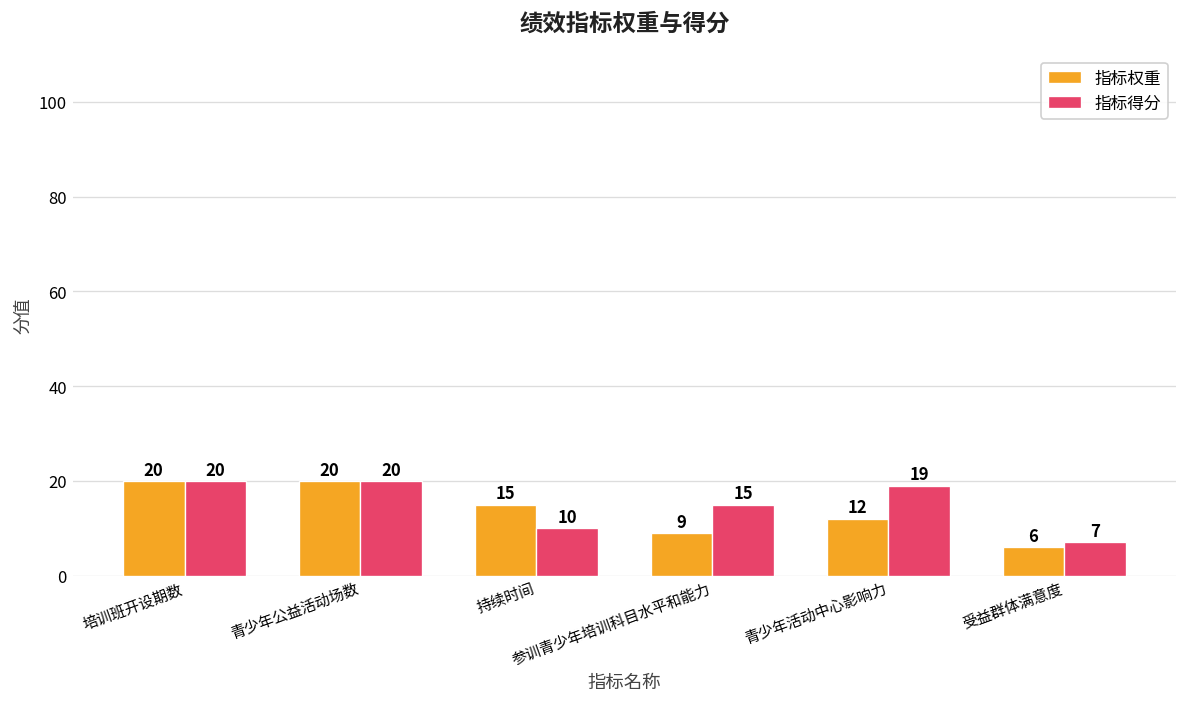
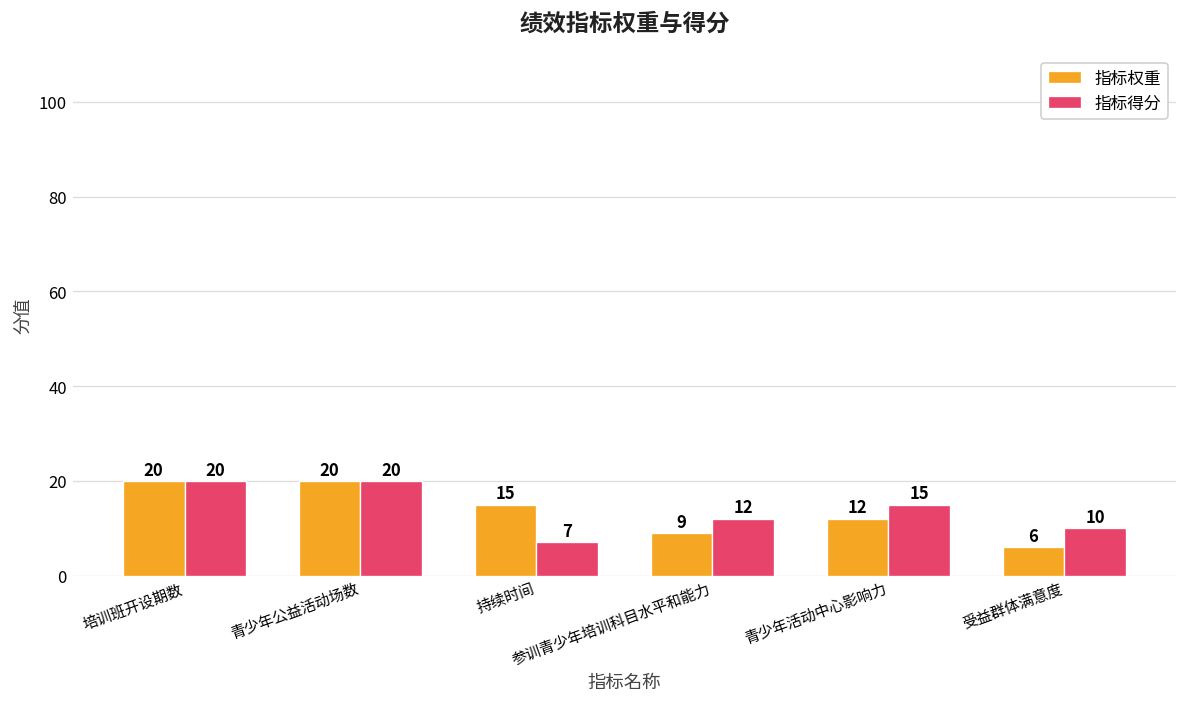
指标得分, 持续时间: 10 -> 7
指标得分, 参训青少年培训科目水平和能力: 15 -> 12
指标得分, 青少年活动中心影响力: 19 -> 15
指标得分, 受益群体满意度: 7 -> 10
